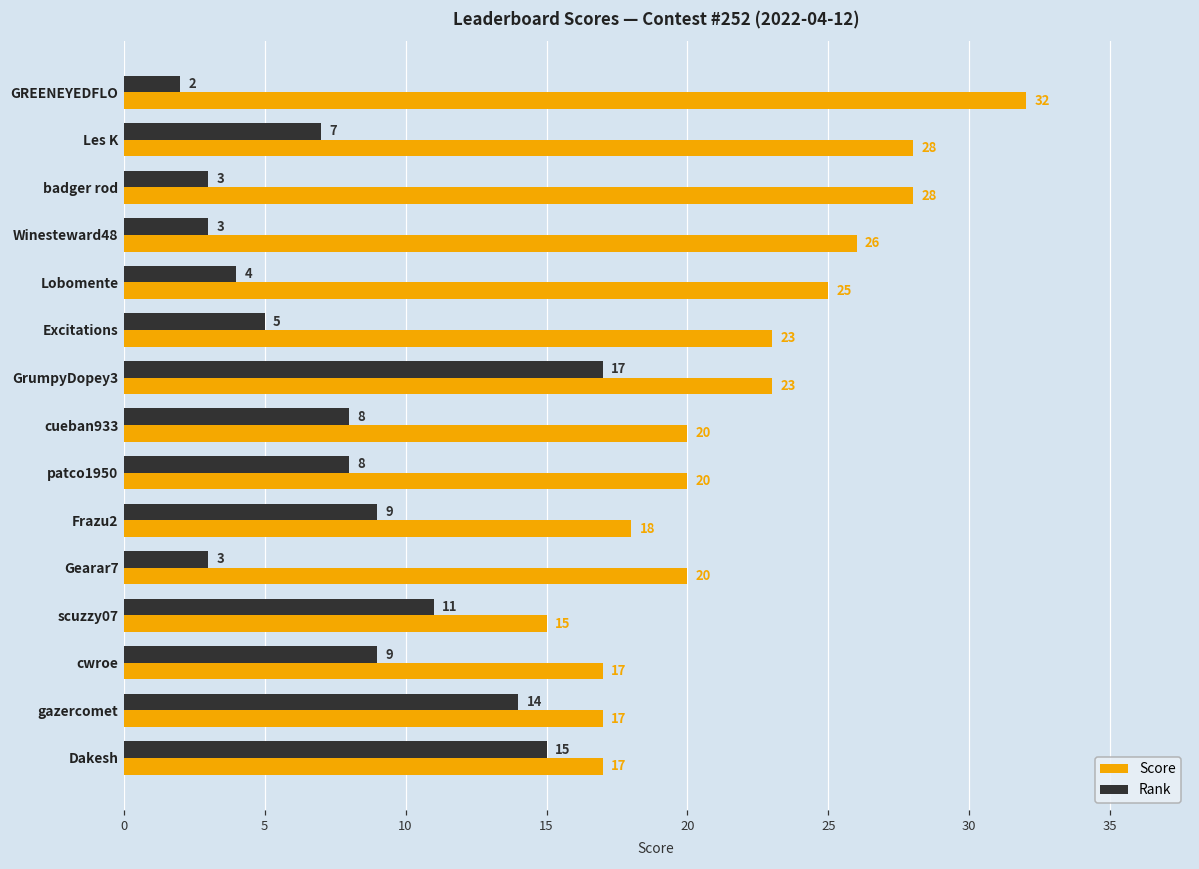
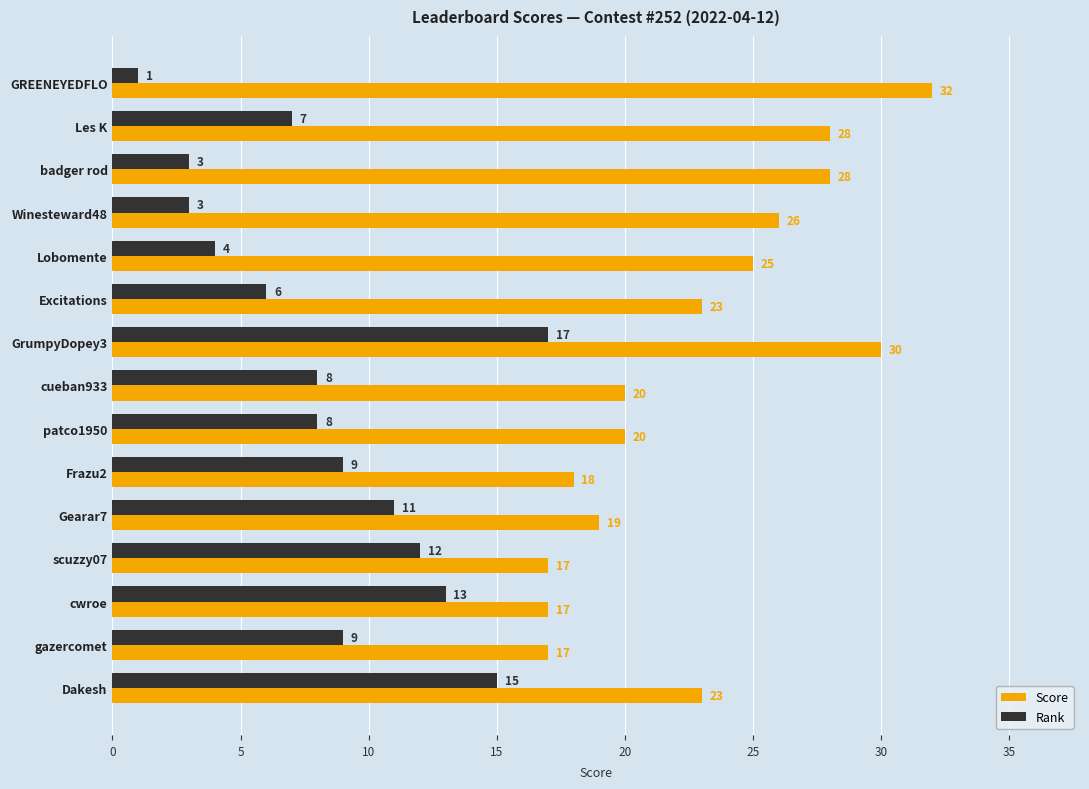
Rank, GREENEYEDFLO: 2 -> 1
Rank, Excitations: 5 -> 6
Score, GrumpyDopey3: 23 -> 30
Rank, Gearar7: 3 -> 11
Score, Gearar7: 20 -> 19
Rank, scuzzy07: 11 -> 12
Score, scuzzy07: 15 -> 17
Rank, cwroe: 9 -> 13
Rank, gazercomet: 14 -> 9
Score, Dakesh: 17 -> 23
